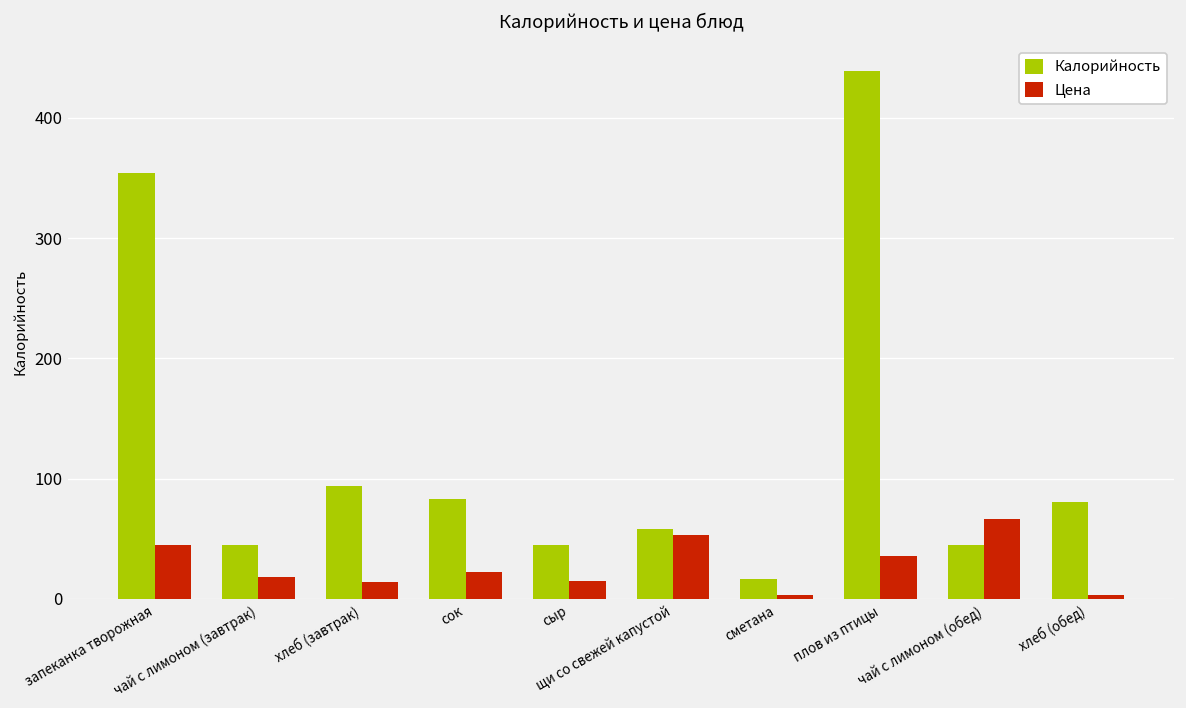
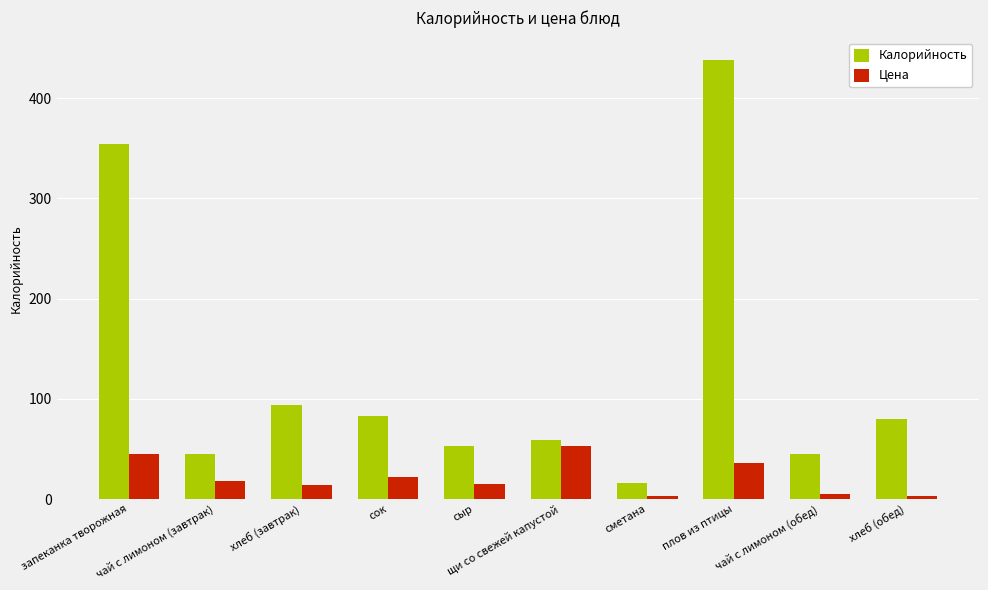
Калорийность, сыр: 45 -> 53
Цена, чай с лимоном (обед): 66 -> 5
